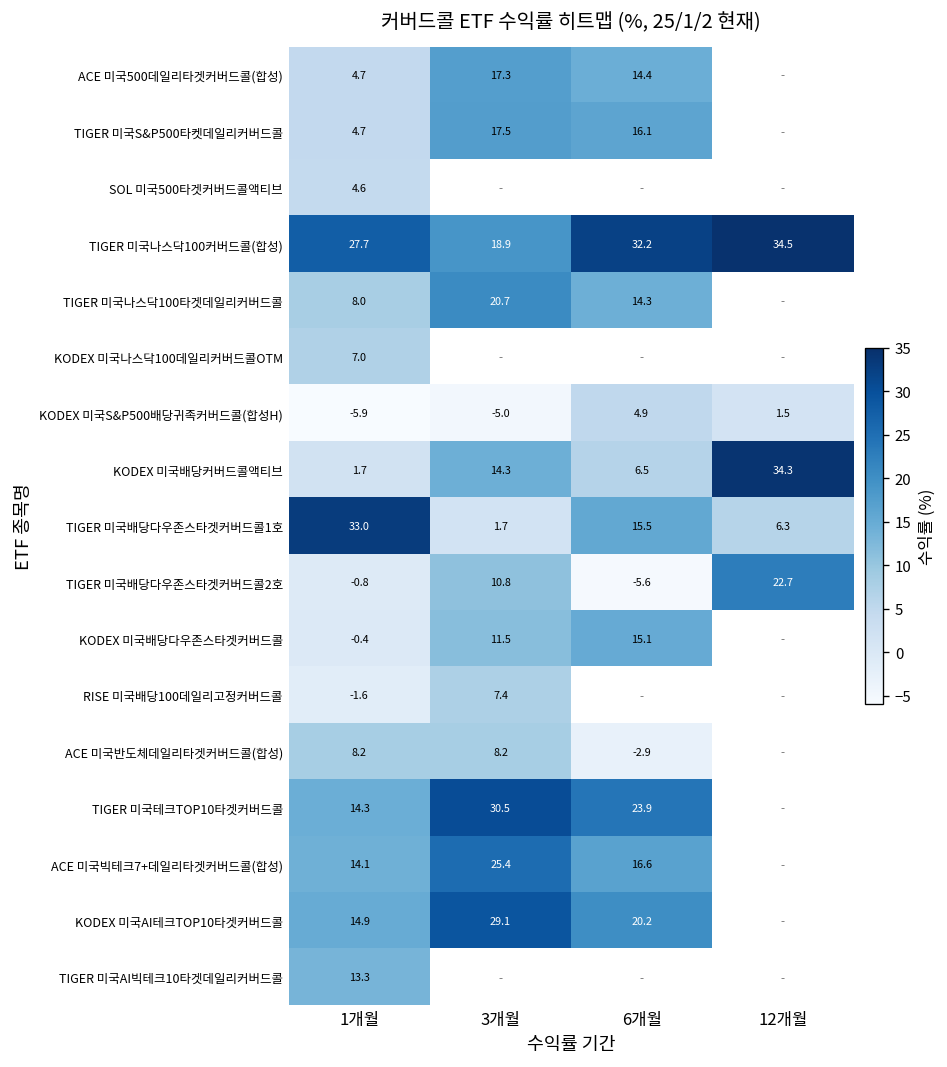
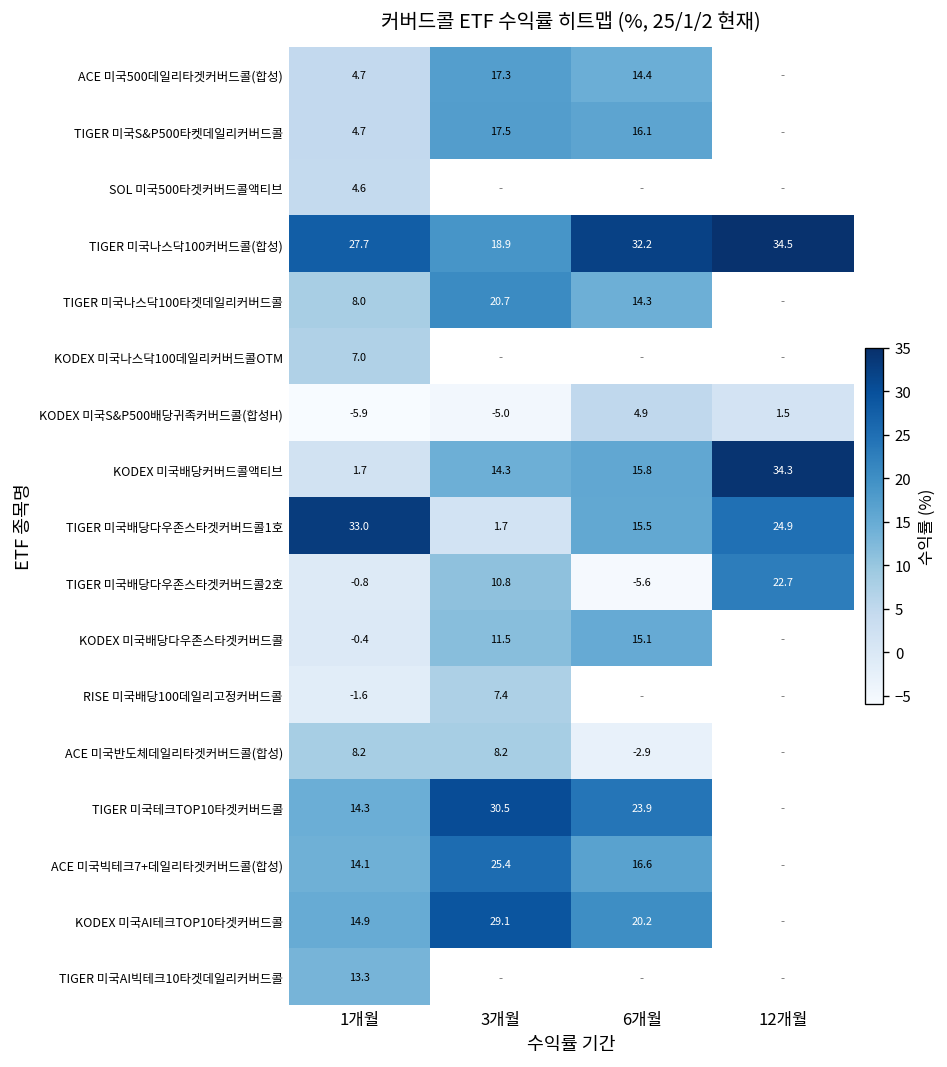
KODEX 미국배당커버드콜액티브, 6개월: 6.5 -> 15.8
TIGER 미국배당다우존스타겟커버드콜1호, 12개월: 6.3 -> 24.9
